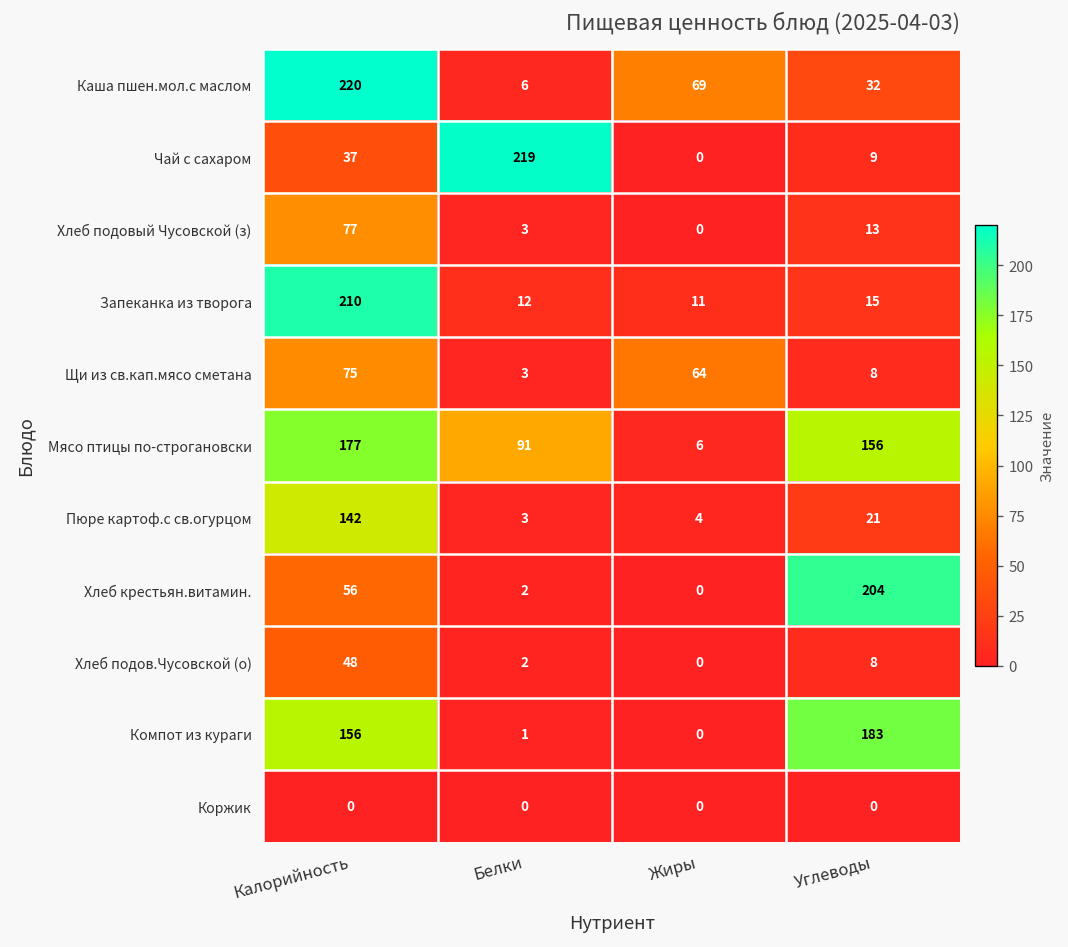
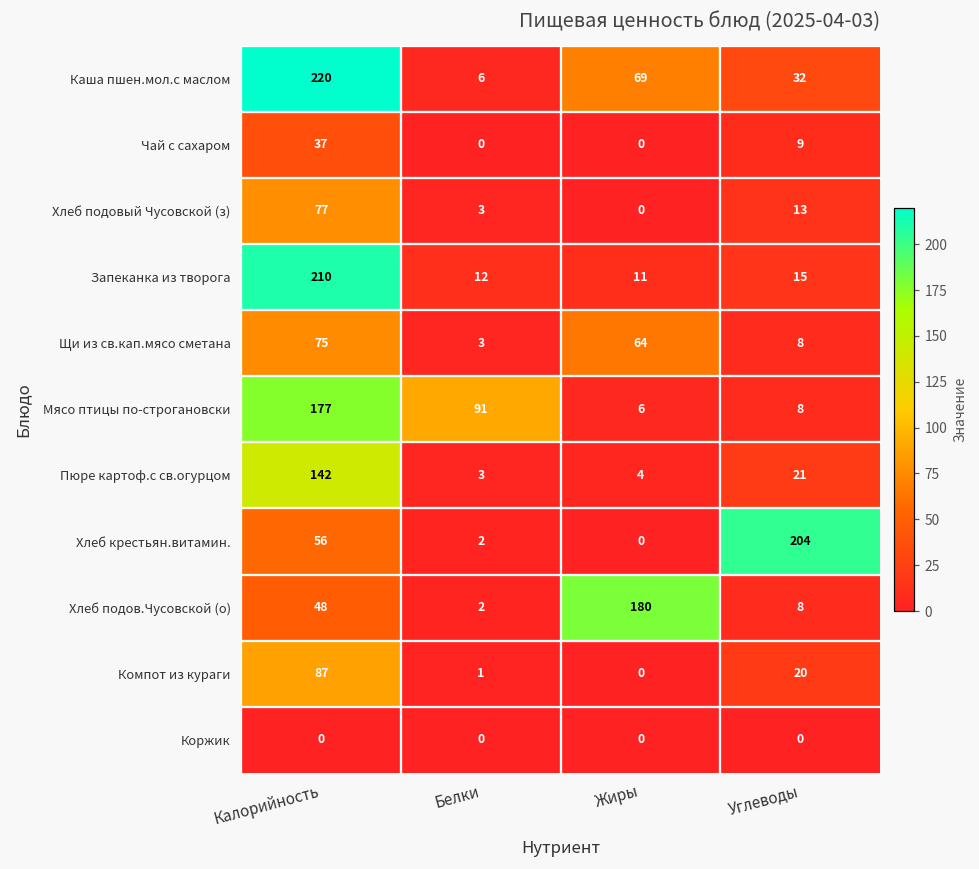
Чай с сахаром, Белки: 219 -> 0
Мясо птицы по-строгановски, Углеводы: 156 -> 8
Хлеб подов.Чусовской (о), Жиры: 0 -> 180
Компот из кураги, Калорийность: 156 -> 87
Компот из кураги, Углеводы: 183 -> 20
